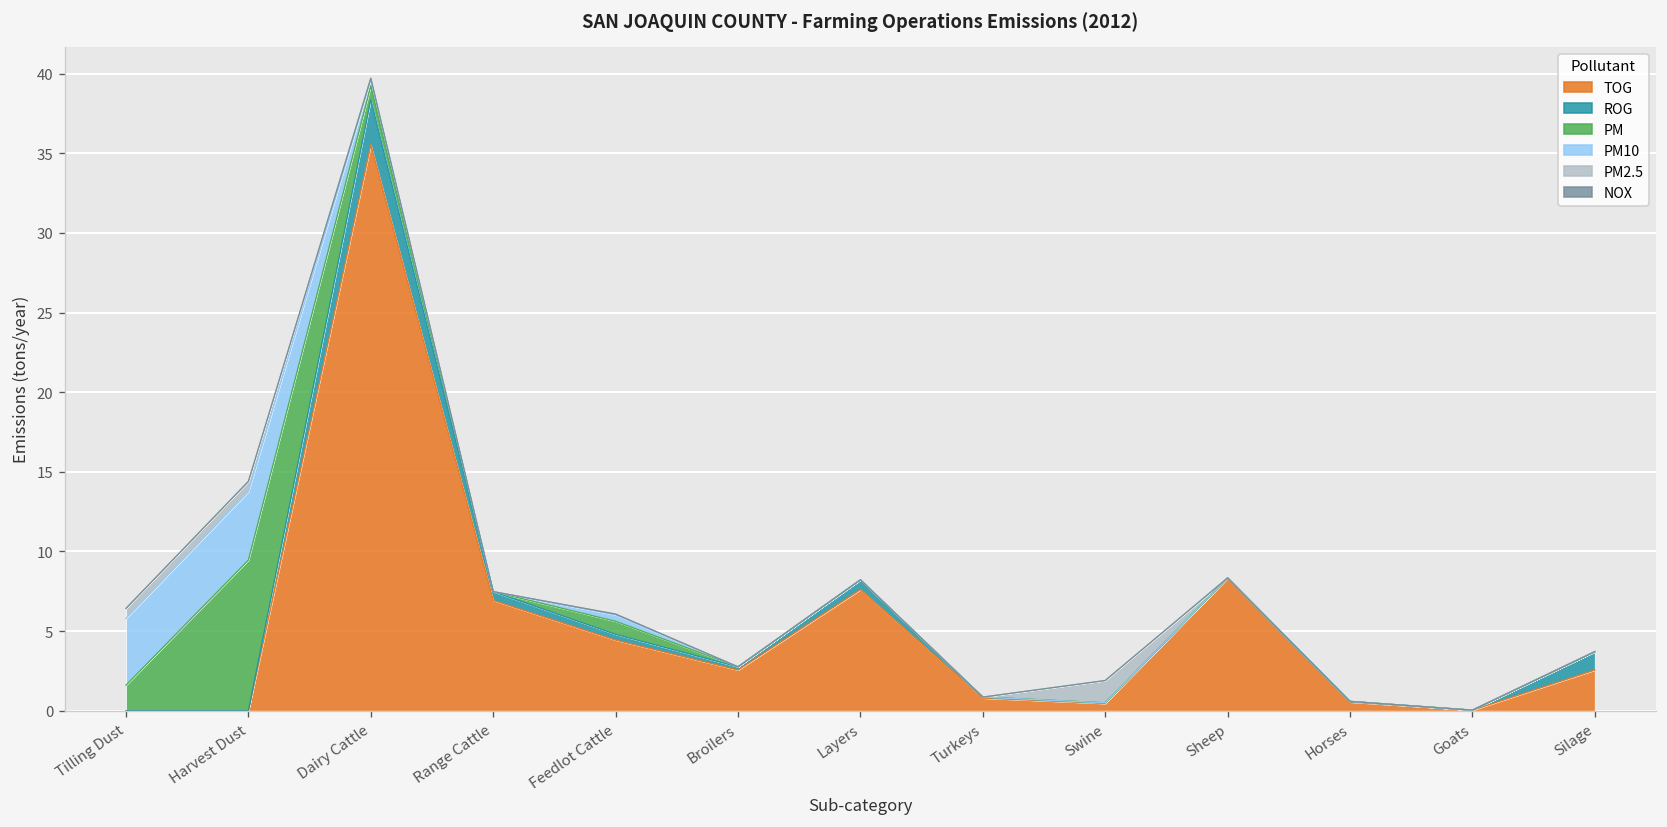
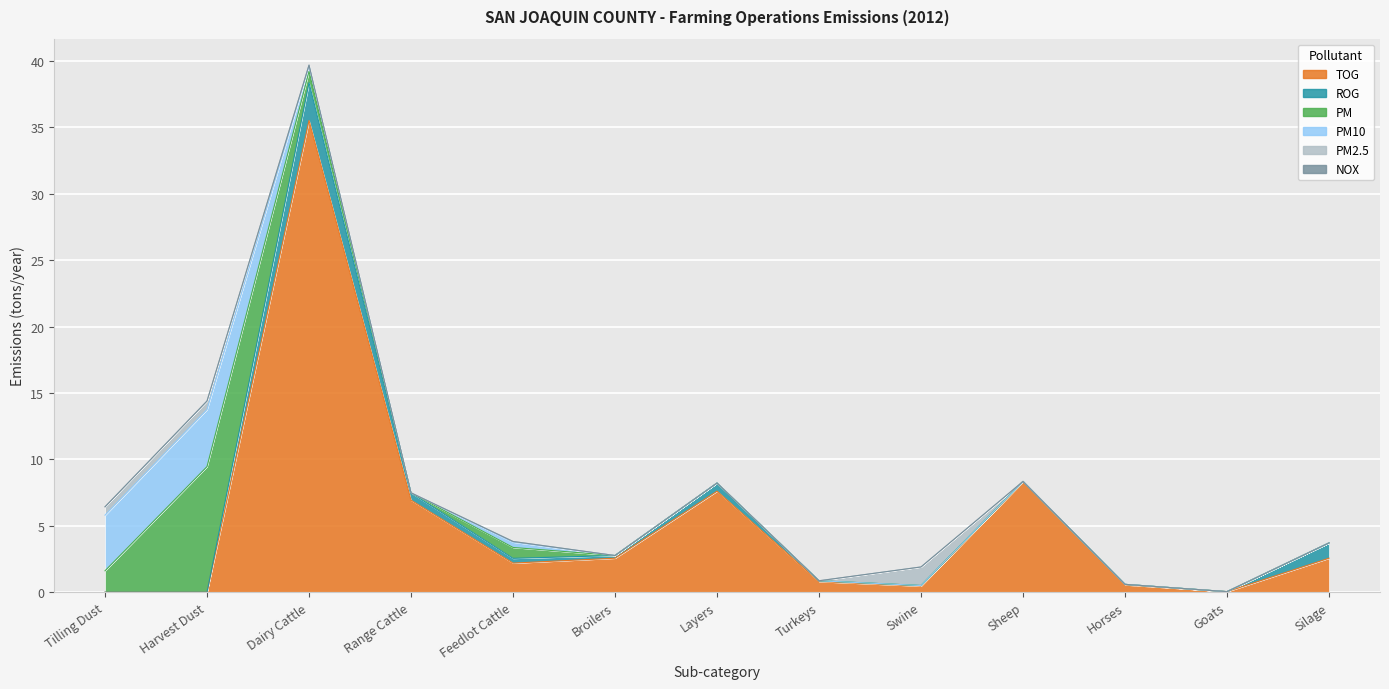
TOG, Feedlot Cattle: 4.4 -> 2.2
